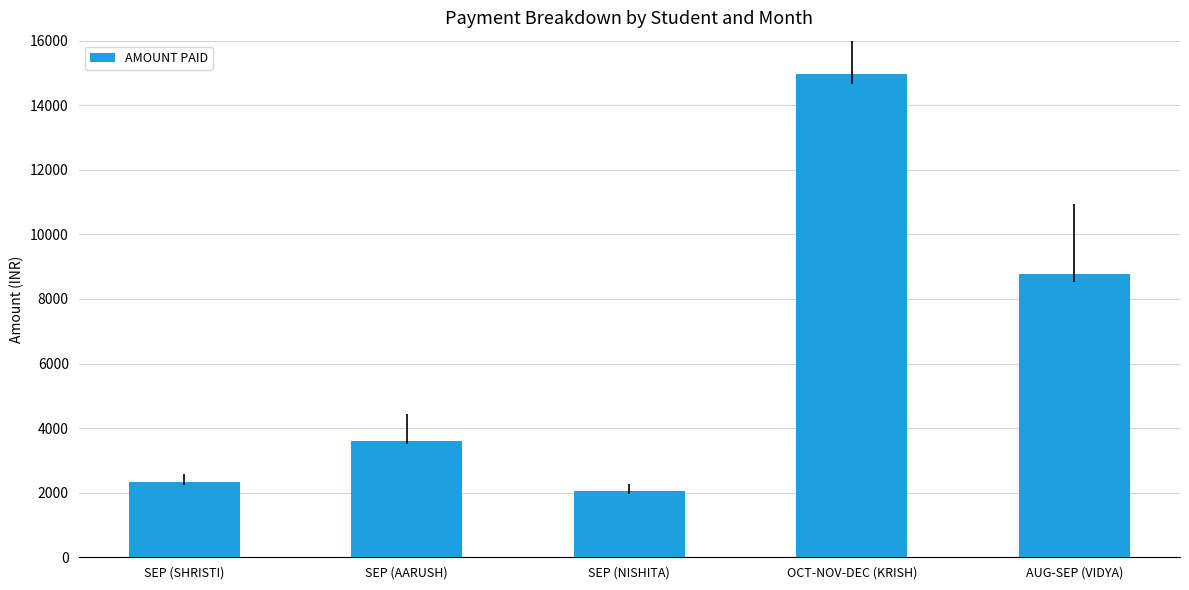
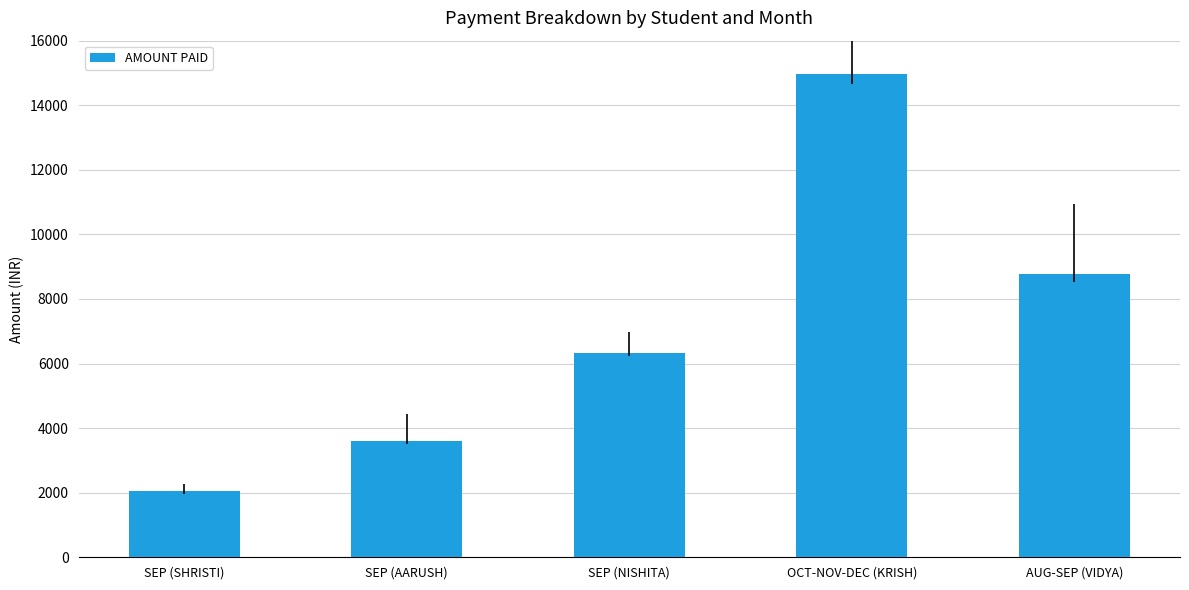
SEP (SHRISTI): 2300 -> 2100
SEP (NISHITA): 2100 -> 6300
